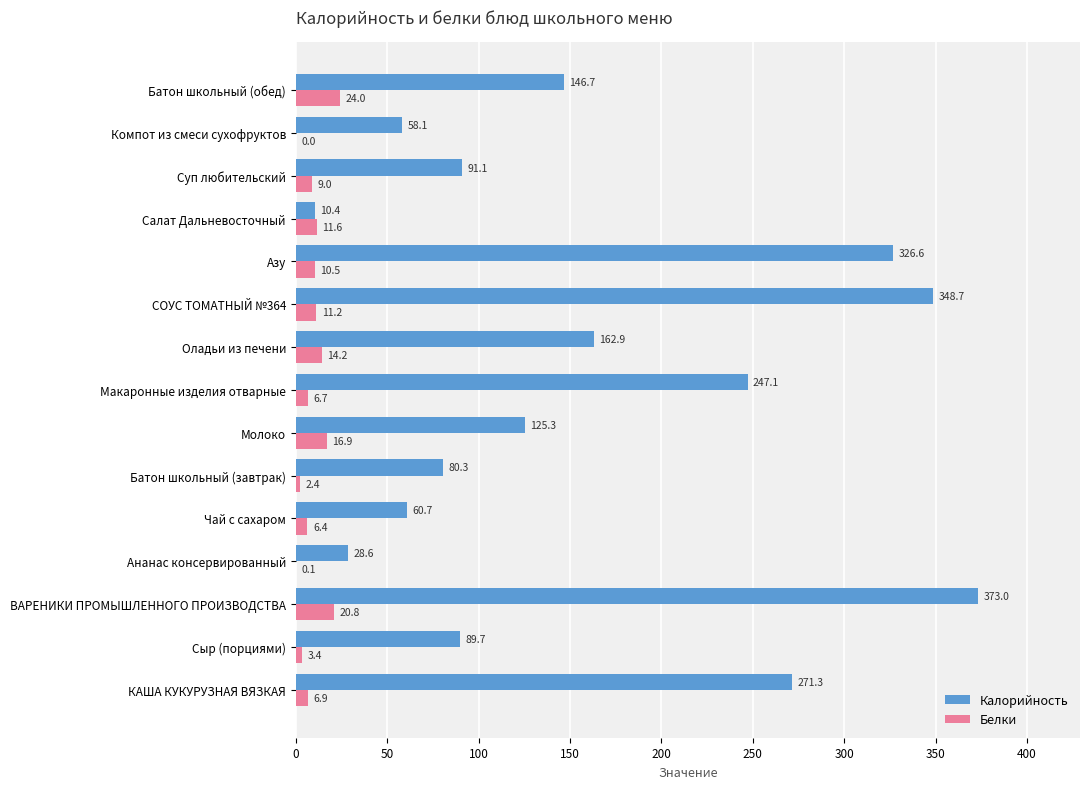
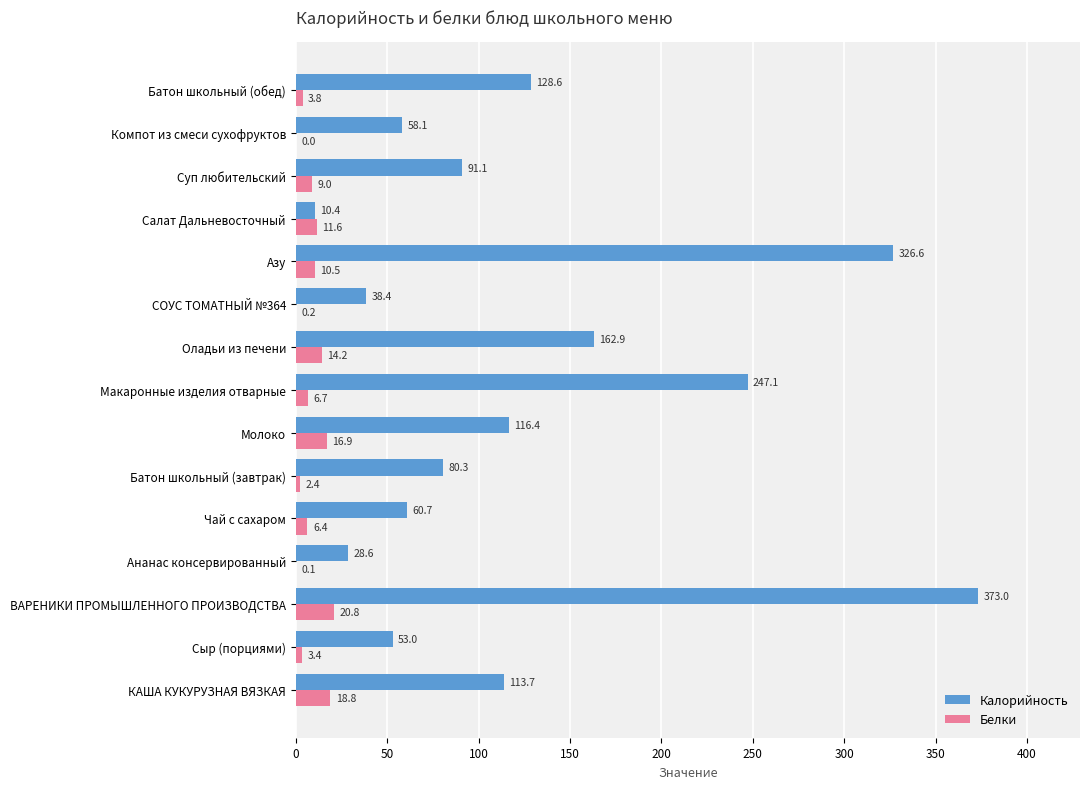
Калорийность, Батон школьный (обед): 146.7 -> 128.6
Белки, Батон школьный (обед): 24.0 -> 3.8
Калорийность, СОУС ТОМАТНЫЙ №364: 348.7 -> 38.4
Белки, СОУС ТОМАТНЫЙ №364: 11.2 -> 0.2
Калорийность, Молоко: 125.3 -> 116.4
Калорийность, Сыр (порциями): 89.7 -> 53.0
Калорийность, КАША КУКУРУЗНАЯ ВЯЗКАЯ: 271.3 -> 113.7
Белки, КАША КУКУРУЗНАЯ ВЯЗКАЯ: 6.9 -> 18.8
